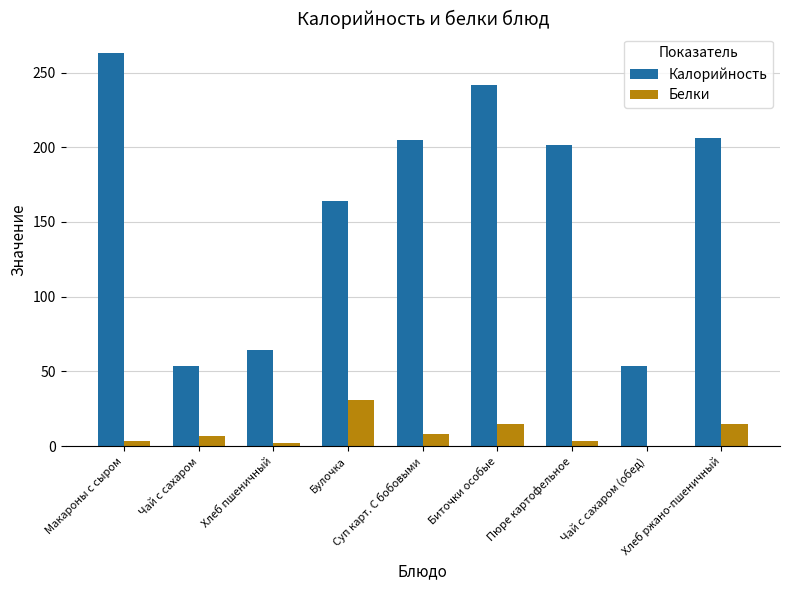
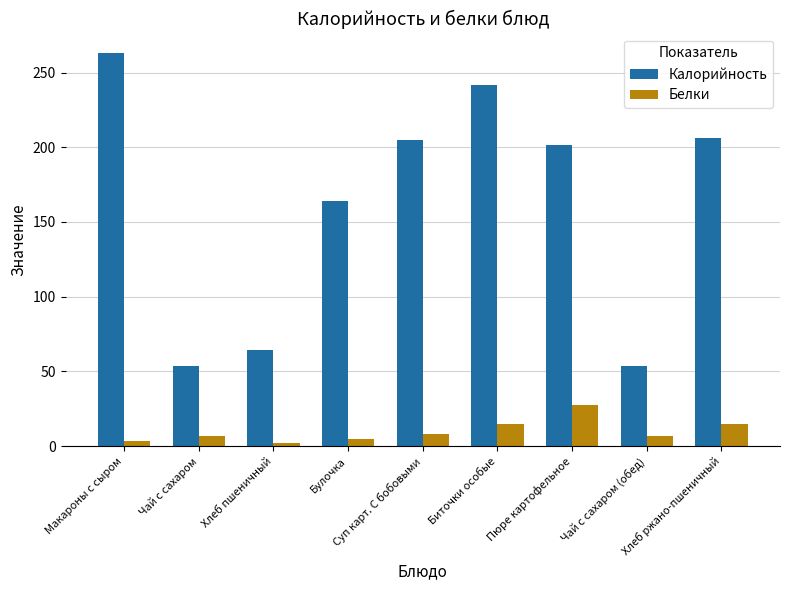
Белки, Булочка: 31 -> 5
Белки, Пюре картофельное: 3 -> 27
Белки, Чай с сахаром (обед): 0 -> 7
